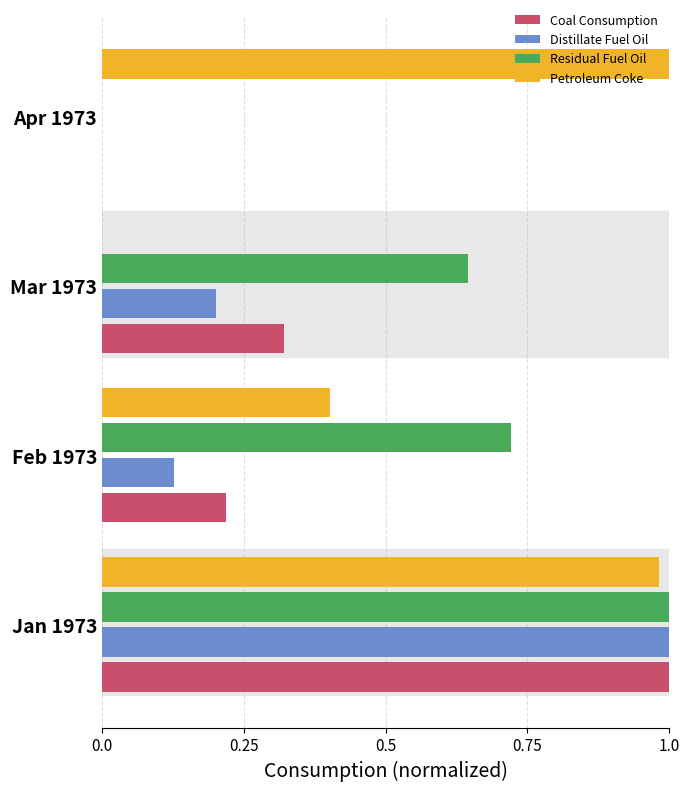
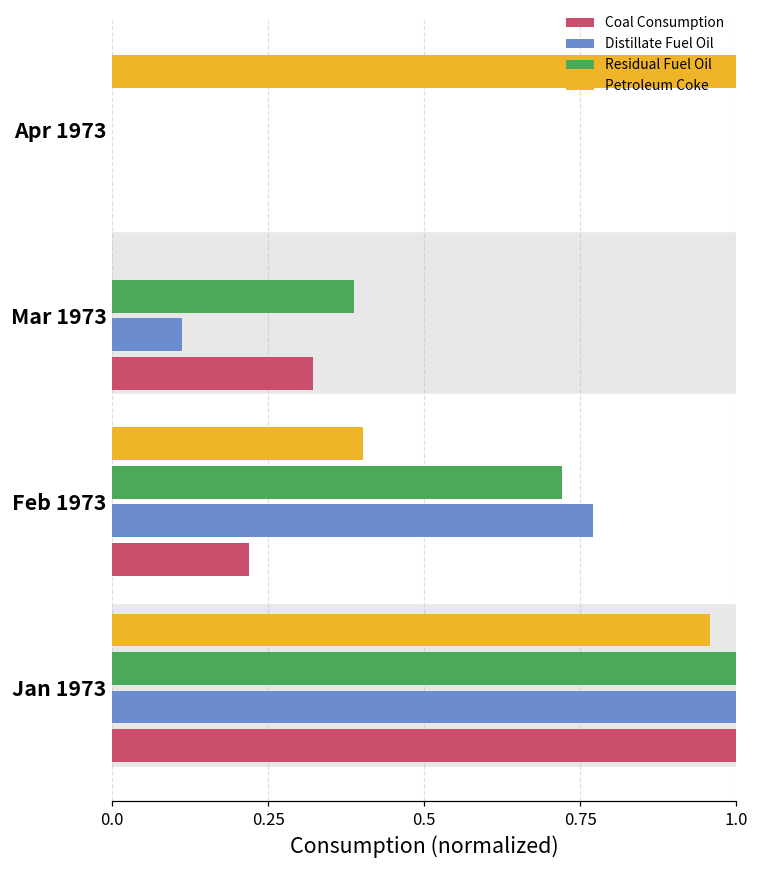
Residual Fuel Oil, Mar 1973: 0.64 -> 0.39
Distillate Fuel Oil, Mar 1973: 0.20 -> 0.11
Distillate Fuel Oil, Feb 1973: 0.13 -> 0.77
Petroleum Coke, Jan 1973: 0.98 -> 0.96
